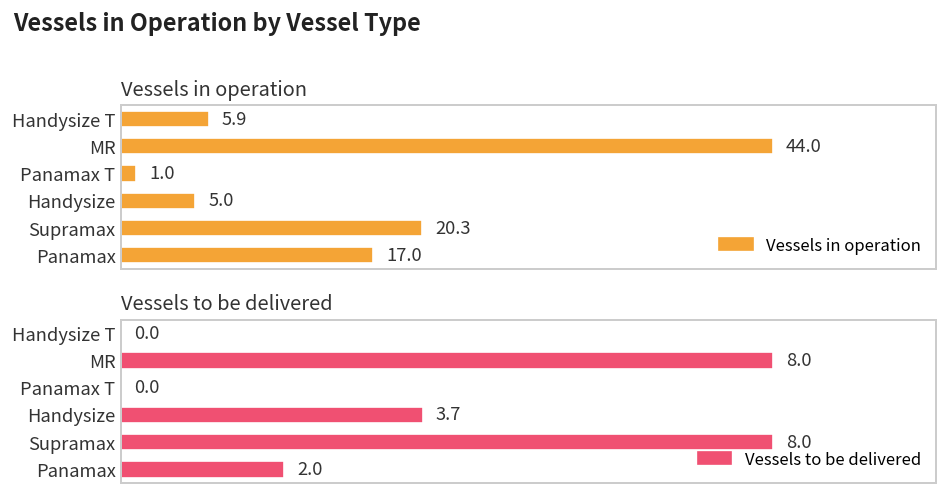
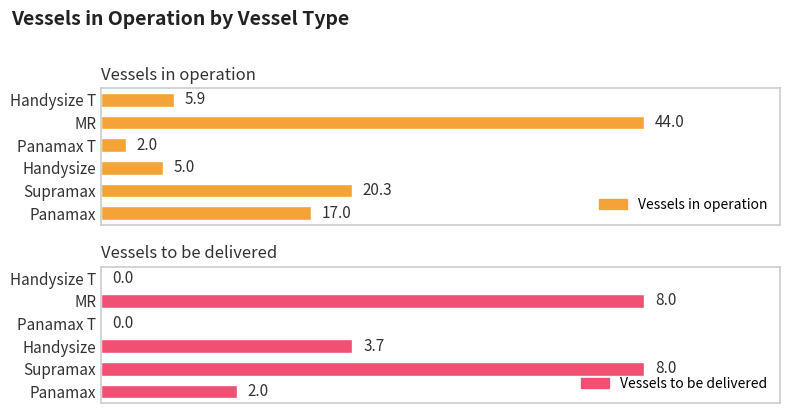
Vessels in operation, Panamax T: 1.0 -> 2.0
